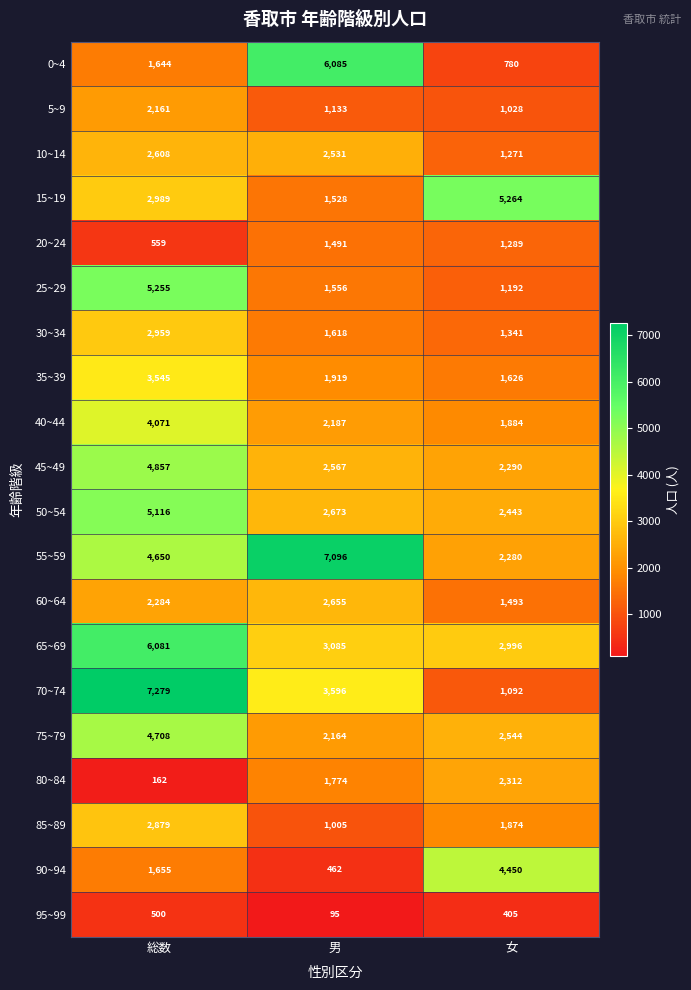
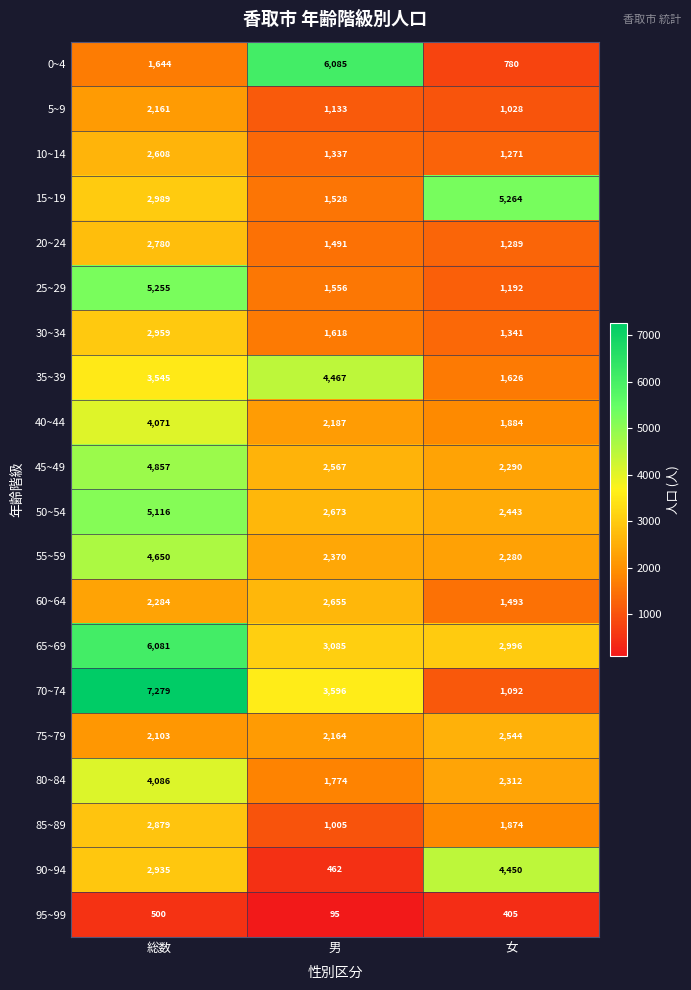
10~14, 男: 2,531 -> 1,337
20~24, 総数: 559 -> 2,780
35~39, 男: 1,919 -> 4,467
55~59, 男: 7,096 -> 2,370
75~79, 総数: 4,708 -> 2,103
80~84, 総数: 162 -> 4,086
90~94, 総数: 1,655 -> 2,935
